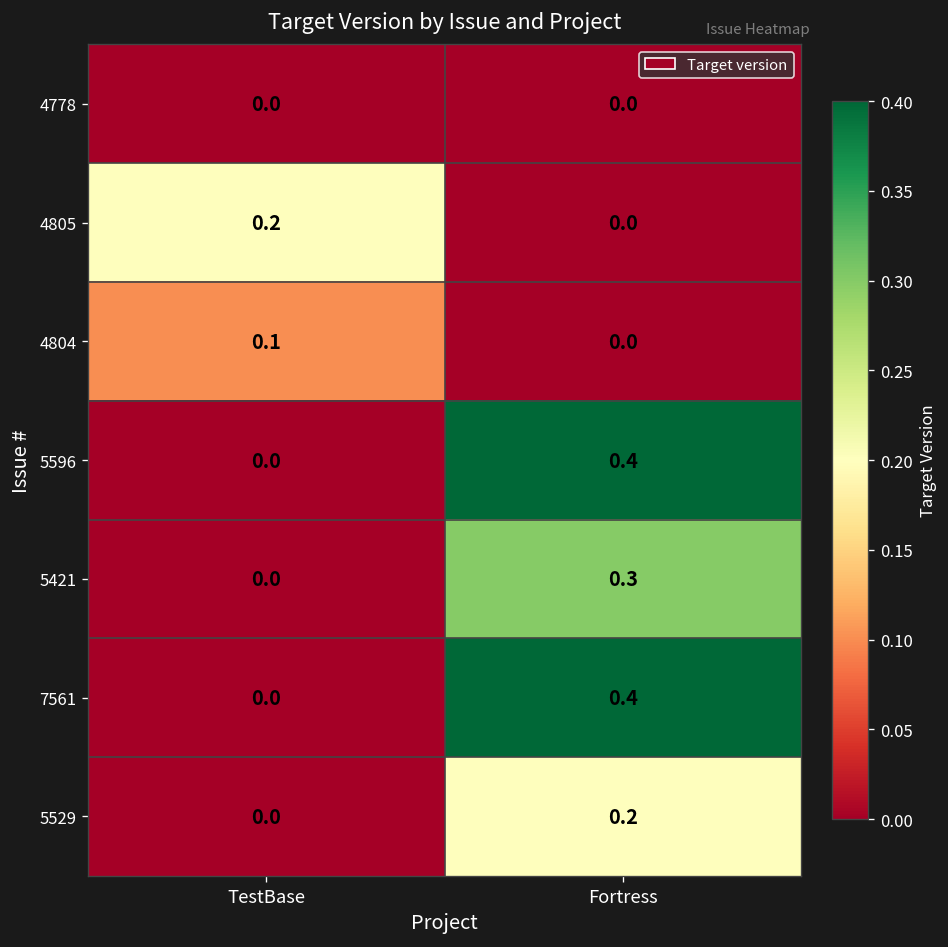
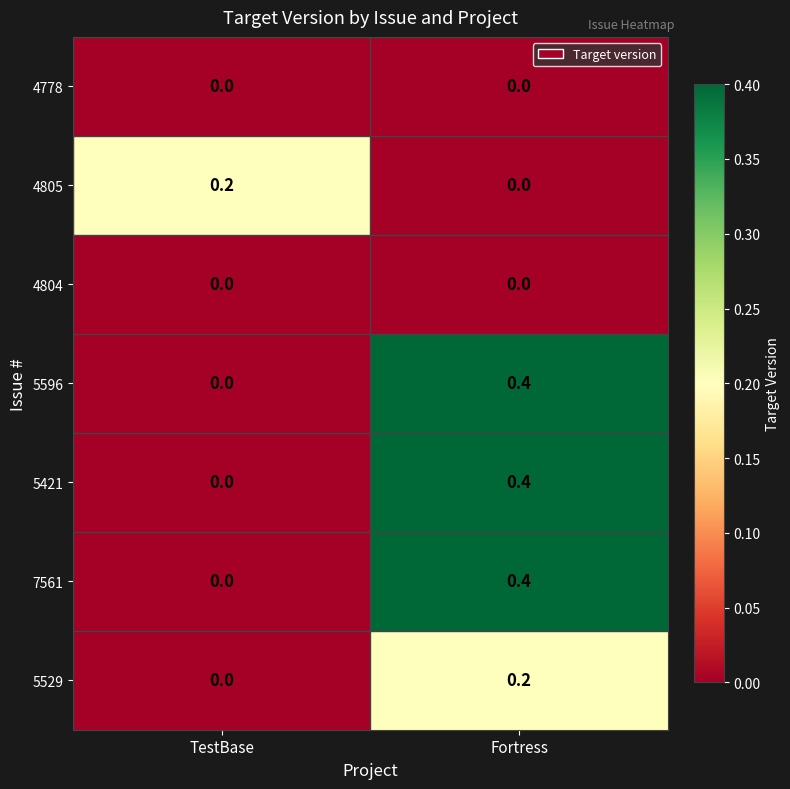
4804, TestBase: 0.1 -> 0.0
5421, Fortress: 0.3 -> 0.4
